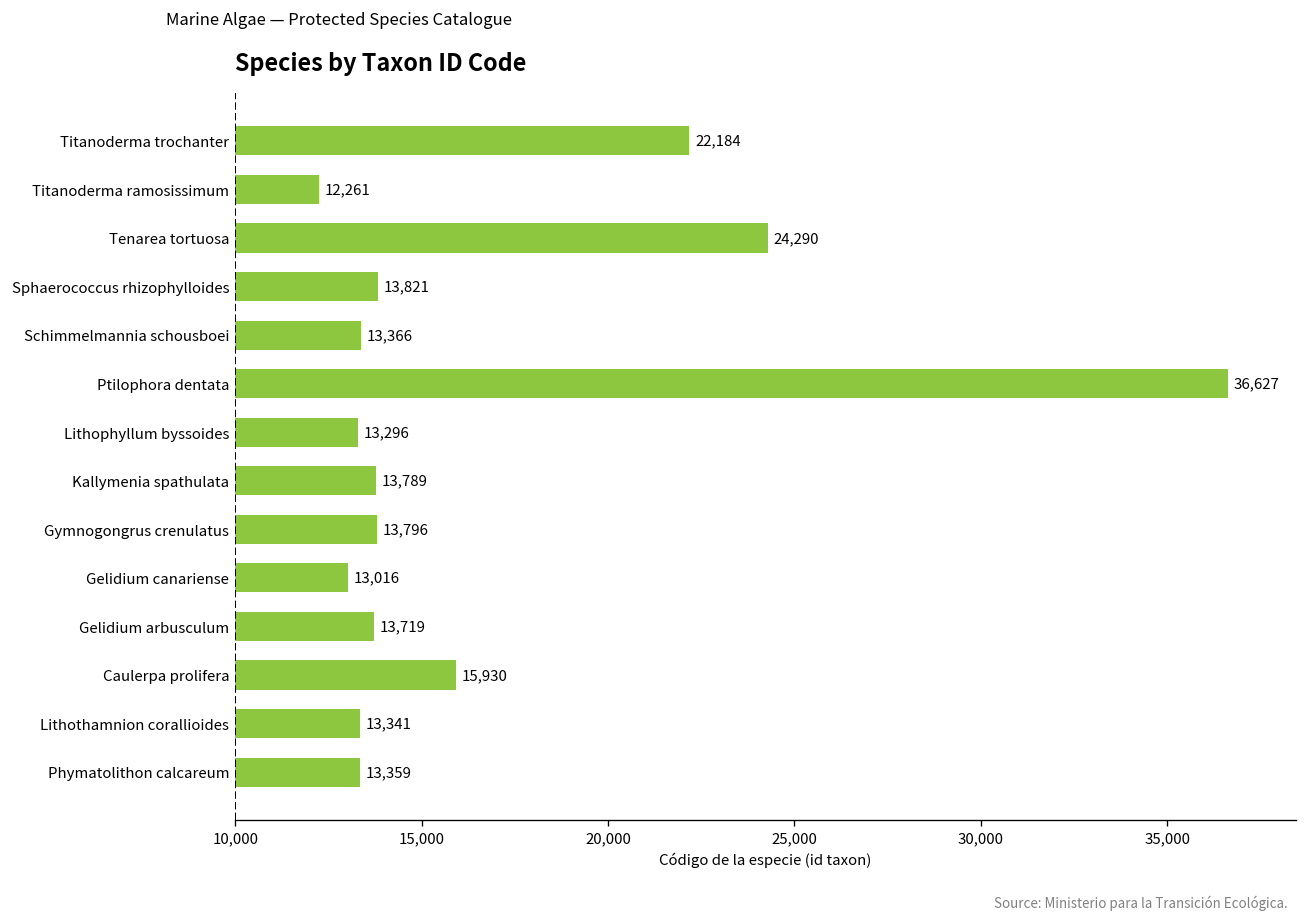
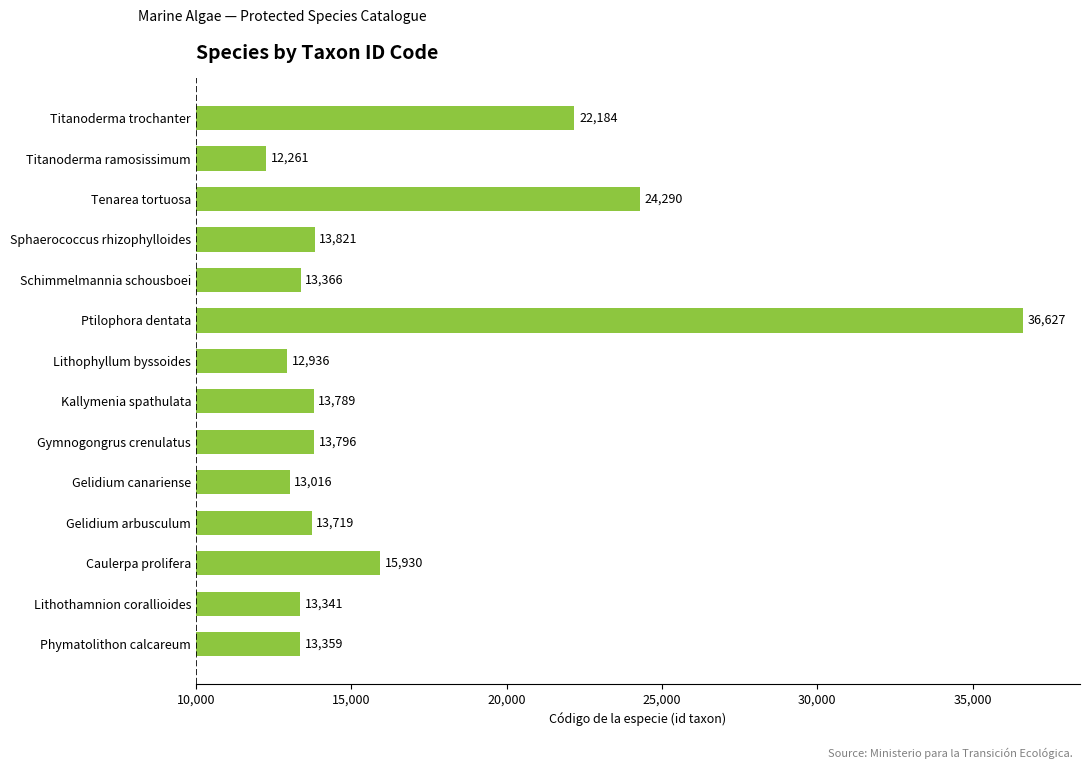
Lithophyllum byssoides: 13,296 -> 12,936
